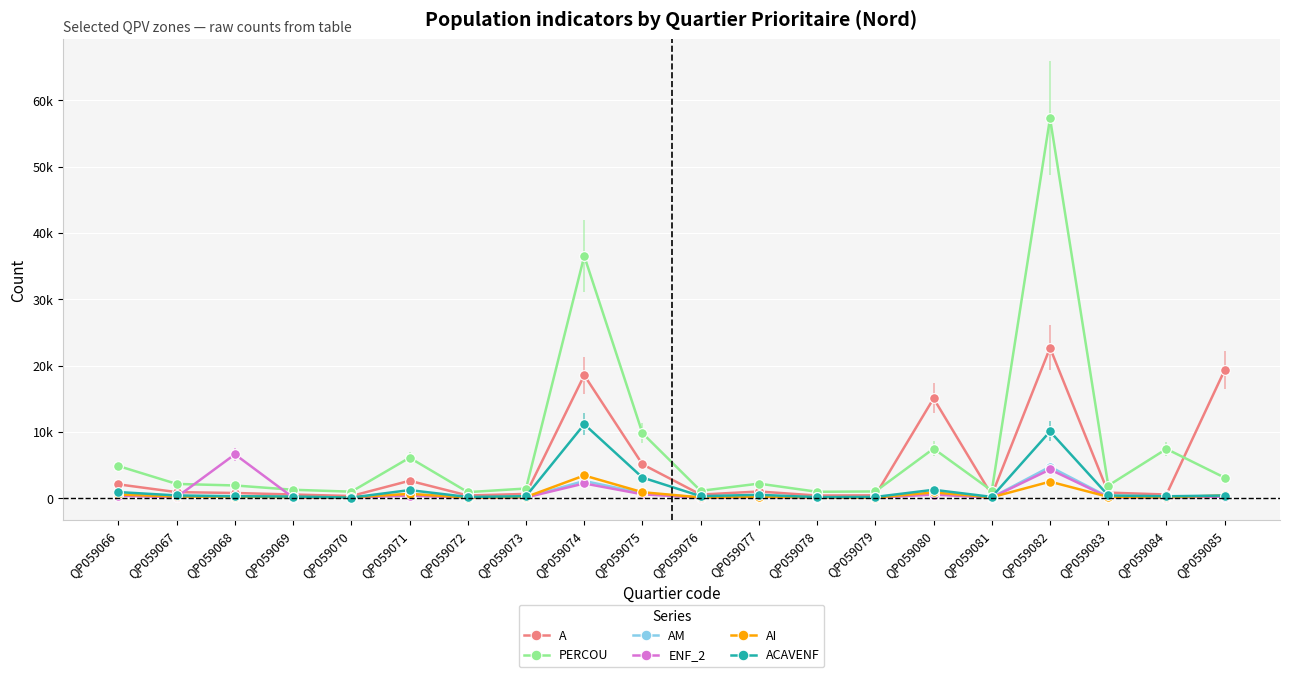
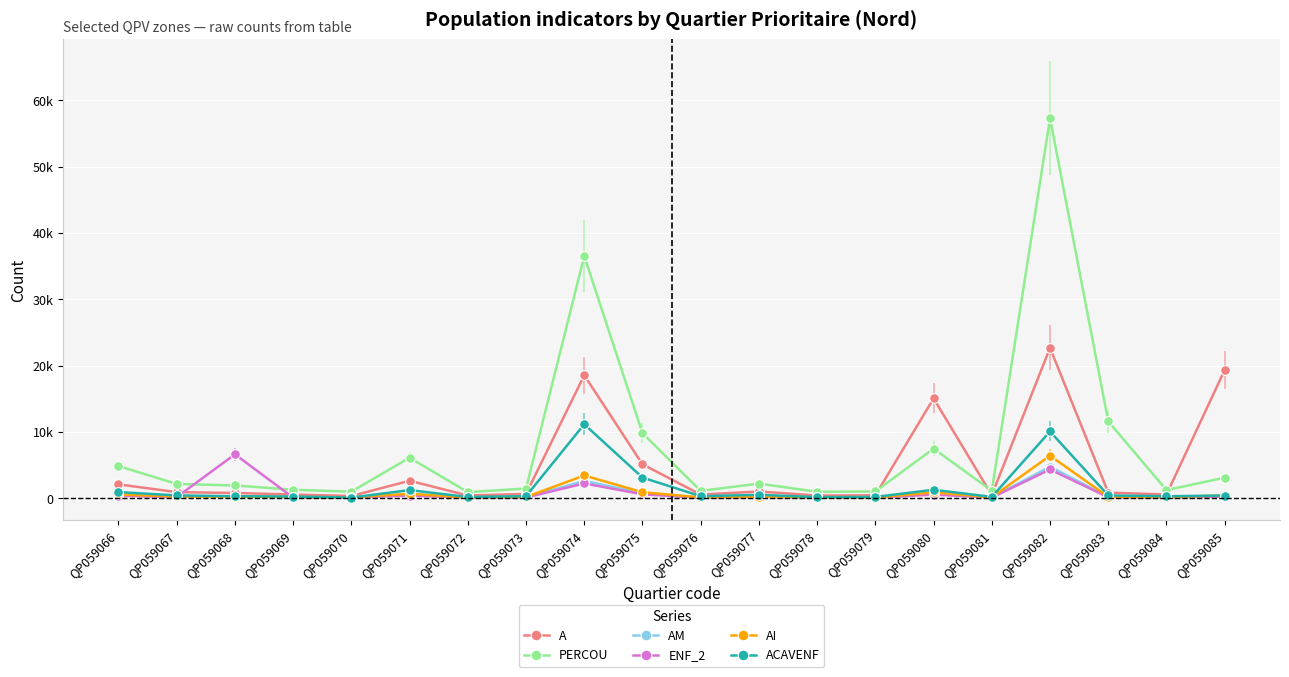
AI, QP059082: 2000 -> 6000
PERCOU, QP059083: 2000 -> 12000
PERCOU, QP059084: 7000 -> 1000
